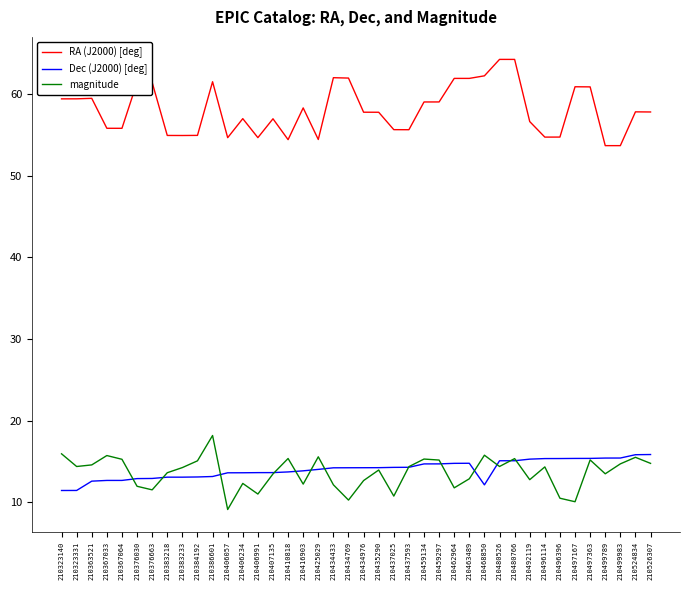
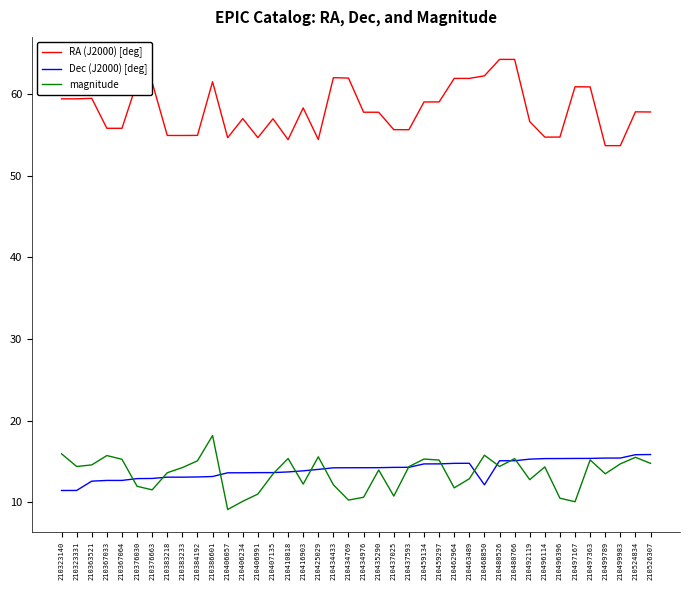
magnitude, 210406234: 12 -> 10
magnitude, 210434976: 13 -> 11
